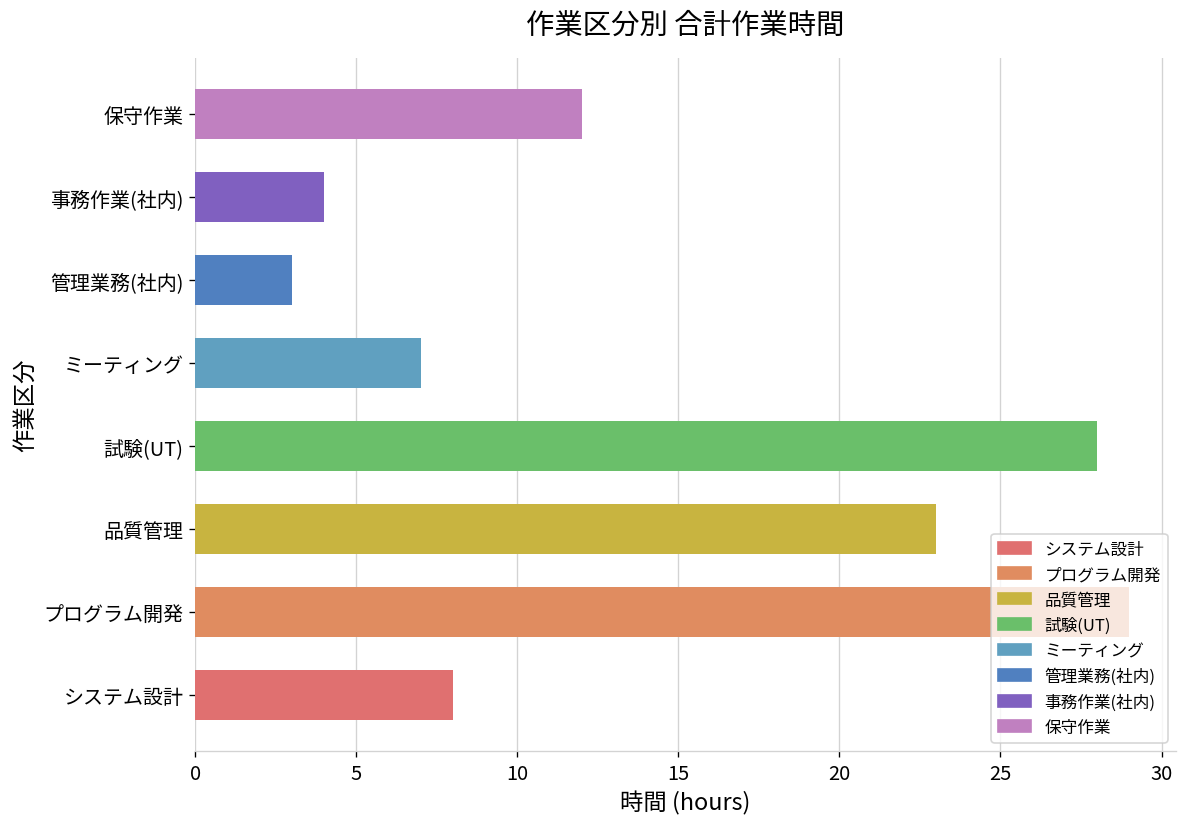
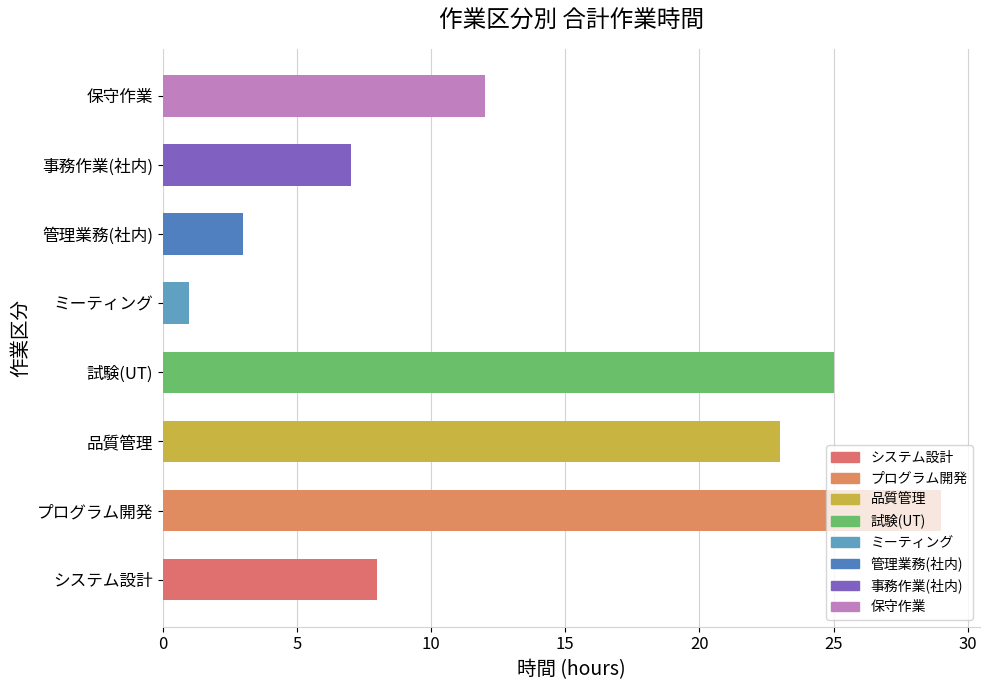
事務作業(社内): 4 -> 7
ミーティング: 7 -> 1
試験(UT): 28 -> 25
